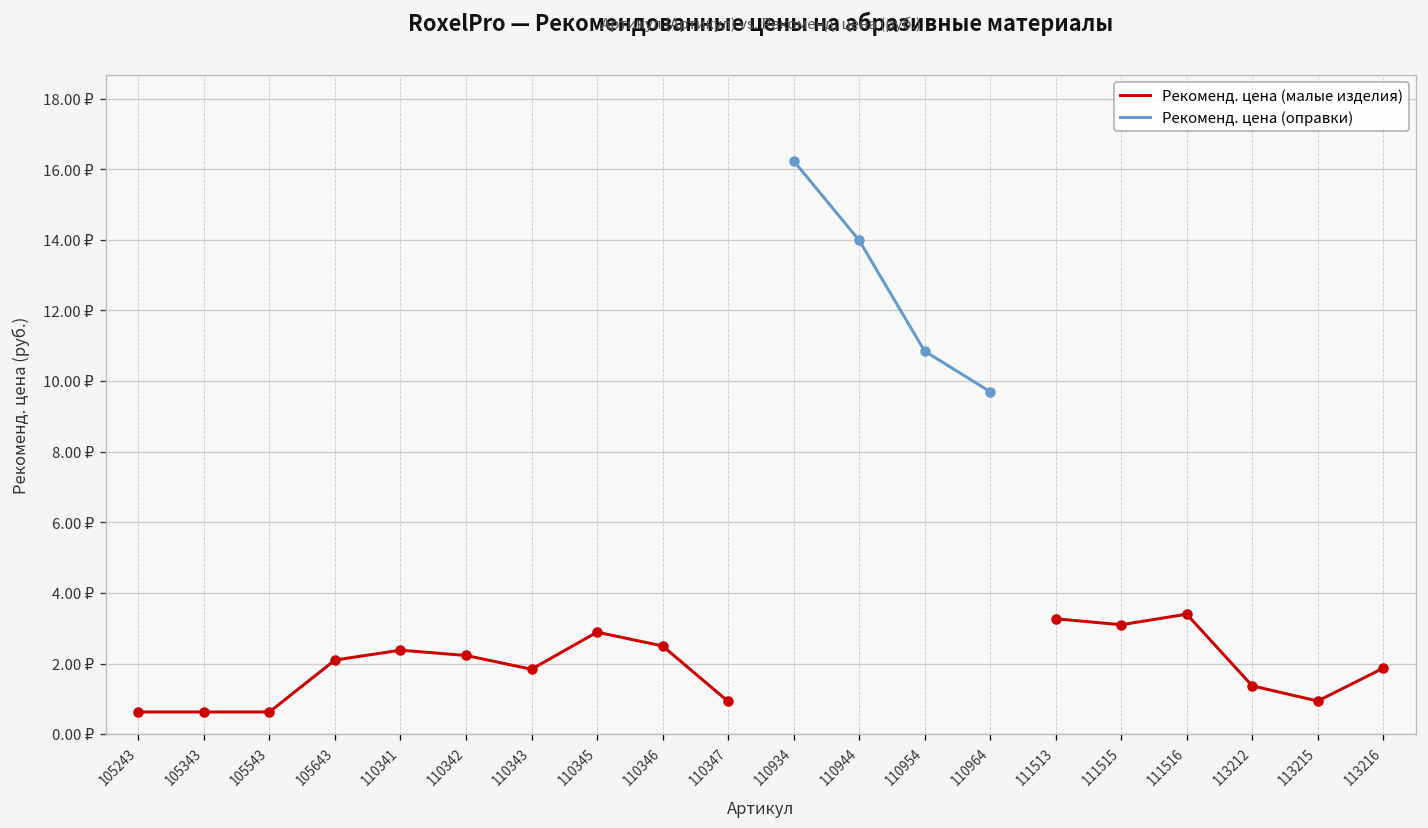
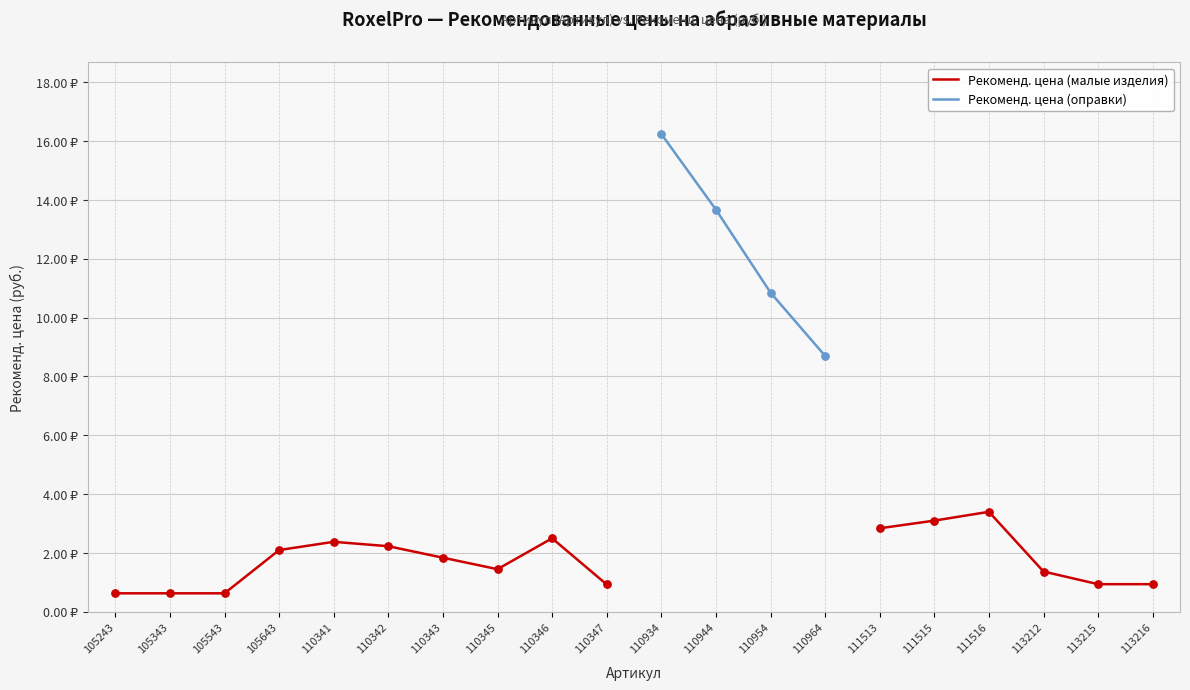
Рекоменд. цена (малые изделия), 110345: 2.9 ₽ -> 1.5 ₽
Рекоменд. цена (оправки), 110944: 14.0 ₽ -> 13.7 ₽
Рекоменд. цена (оправки), 110964: 9.7 ₽ -> 8.7 ₽
Рекоменд. цена (малые изделия), 111513: 3.3 ₽ -> 2.8 ₽
Рекоменд. цена (малые изделия), 113216: 1.9 ₽ -> 0.9 ₽
